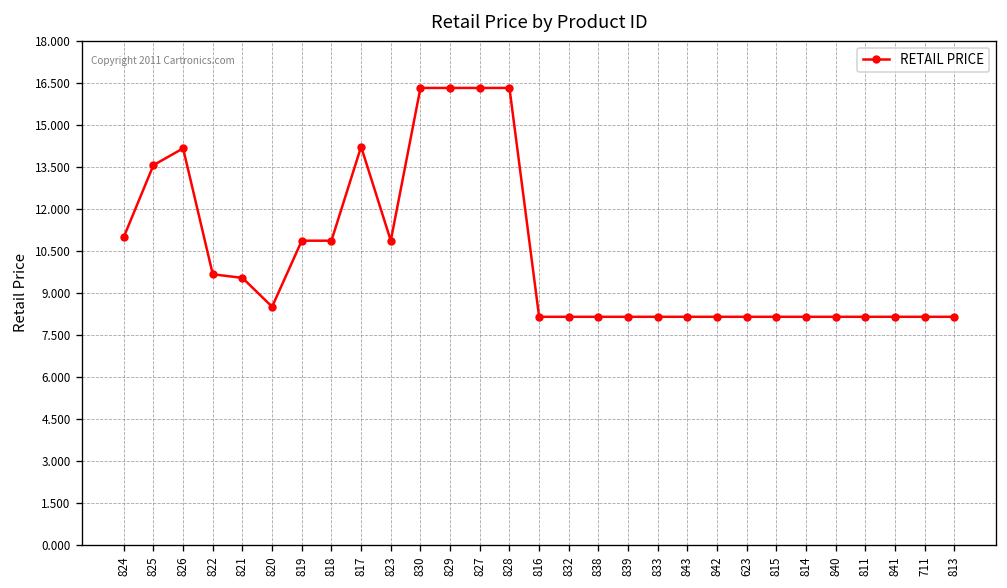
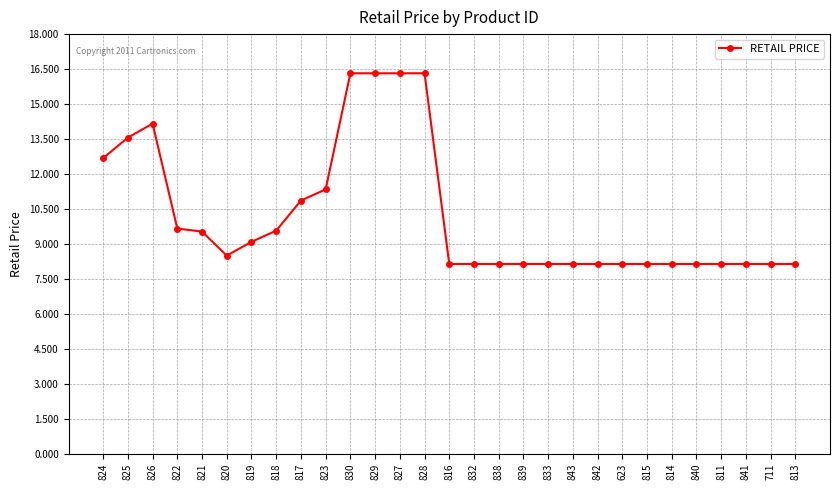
824: 11.0 -> 12.7
819: 10.9 -> 9.1
818: 10.9 -> 9.6
817: 14.2 -> 10.9
823: 10.9 -> 11.3
